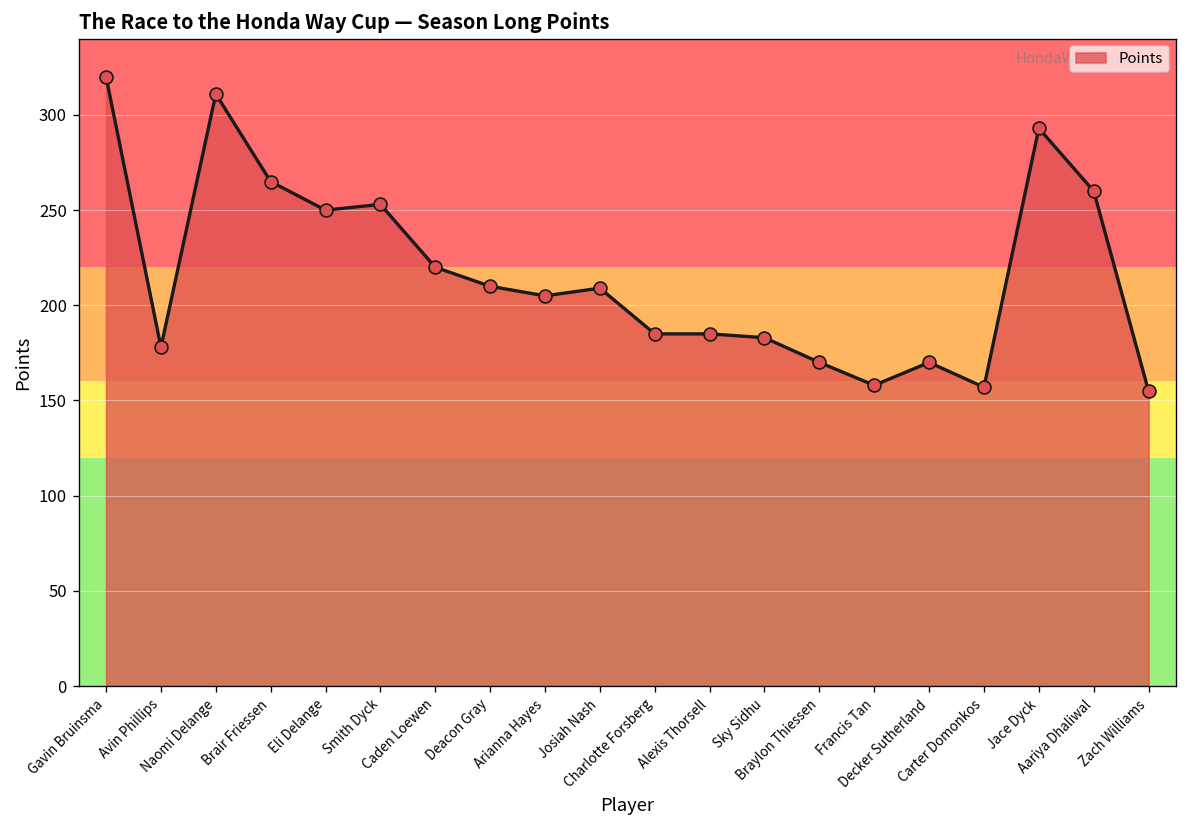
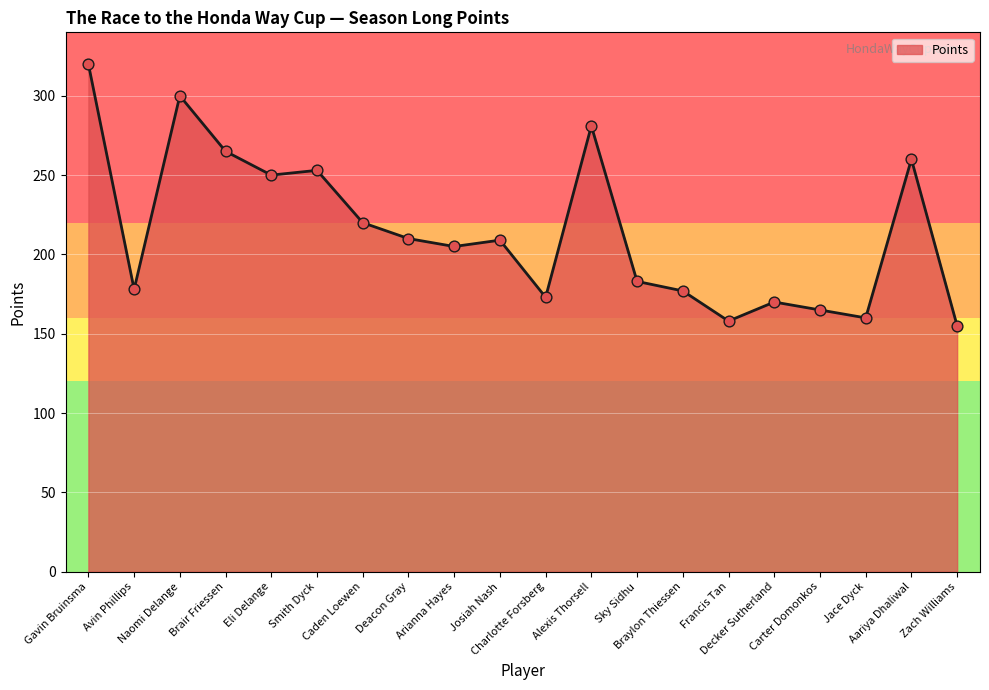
Naomi Delange: 311 -> 300
Charlotte Forsberg: 185 -> 173
Alexis Thorsell: 185 -> 281
Braylon Thiessen: 170 -> 177
Carter Domonkos: 157 -> 165
Jace Dyck: 293 -> 160
